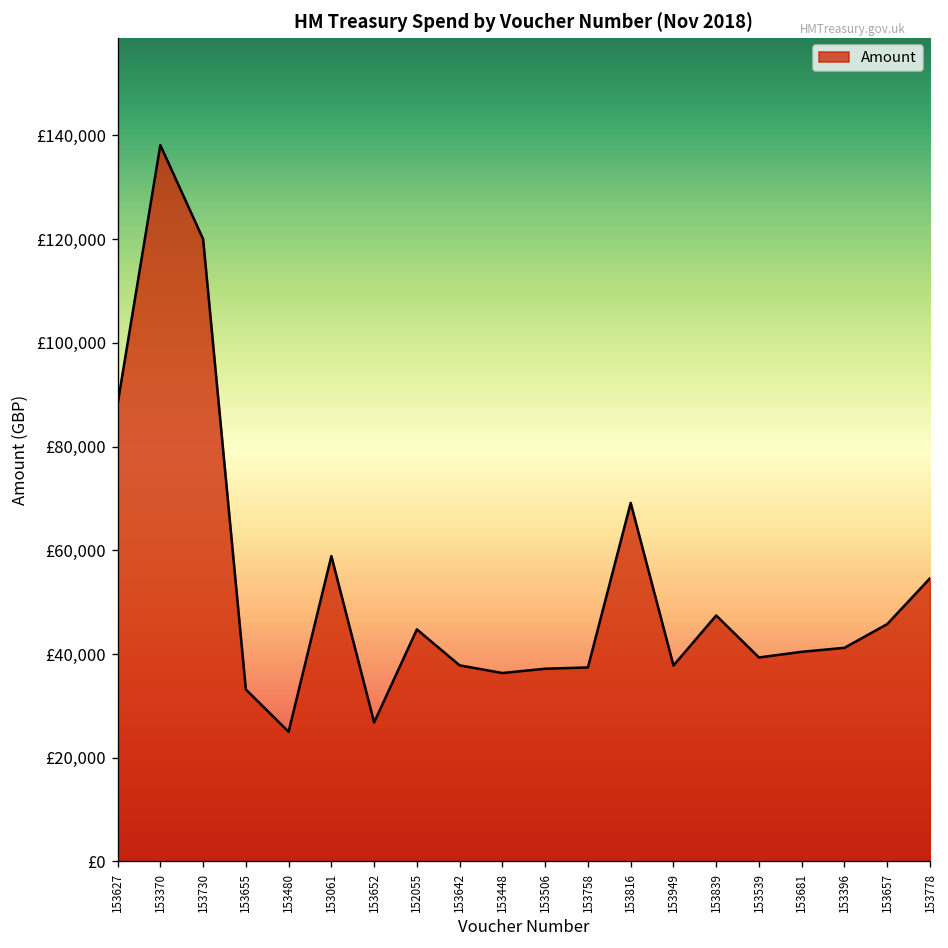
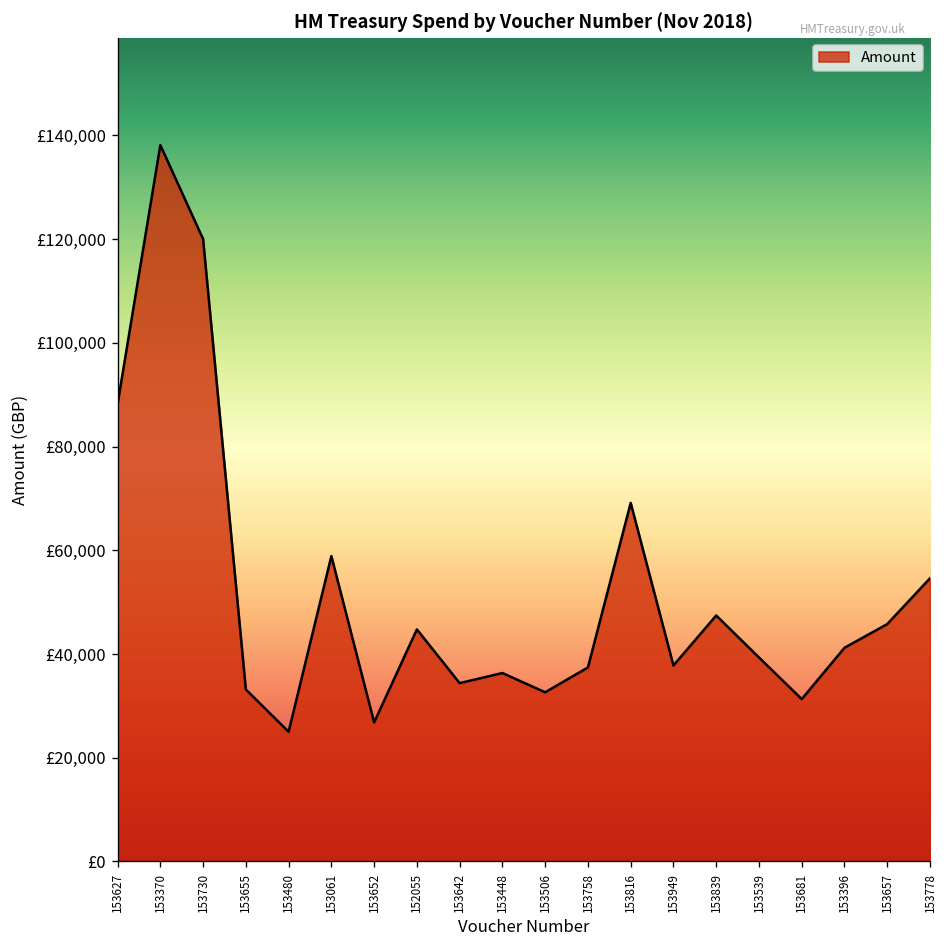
153642: £38,000 -> £34,000
153506: £37,000 -> £33,000
153681: £40,000 -> £31,000
